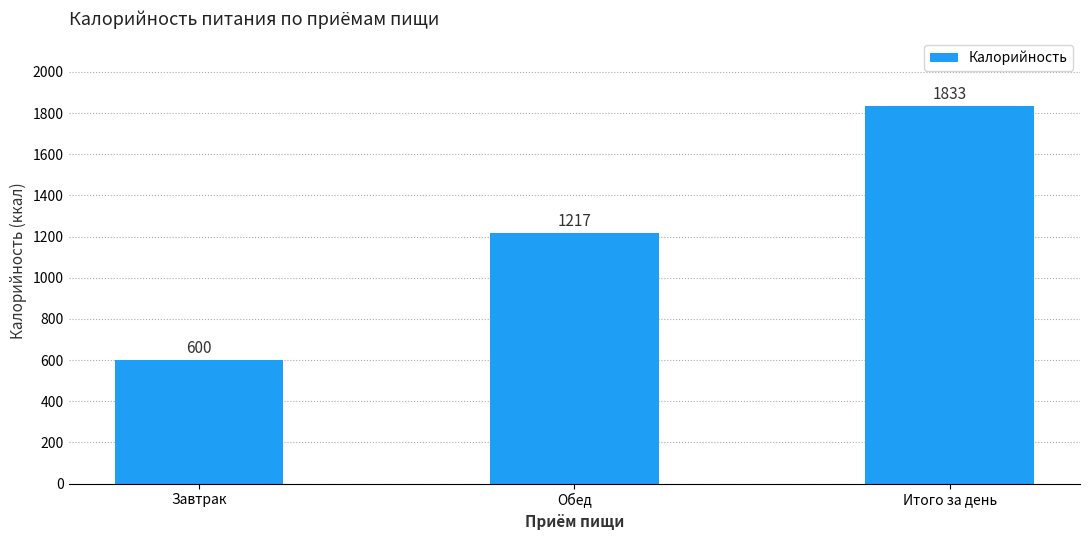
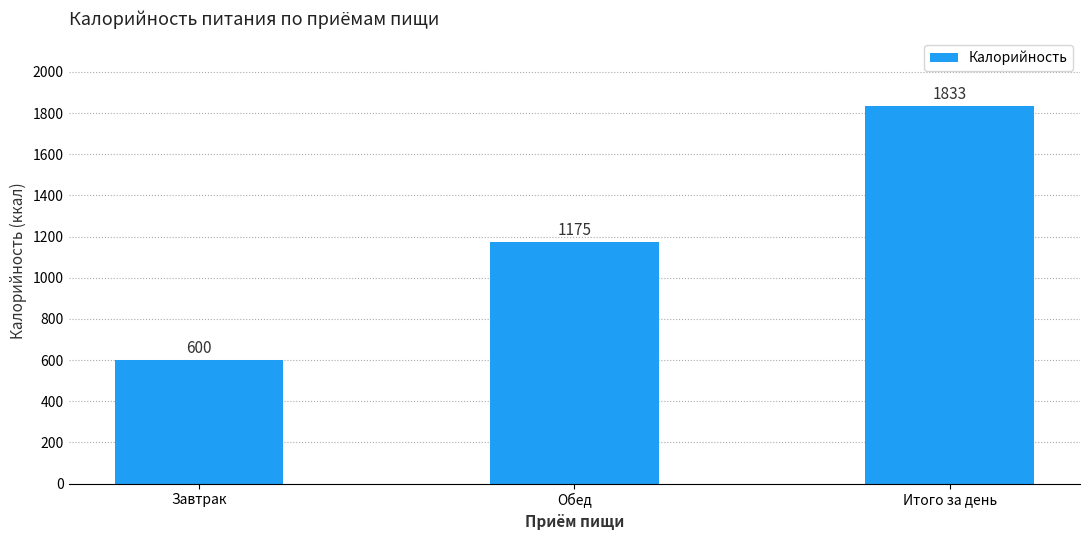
Обед: 1217 -> 1175
